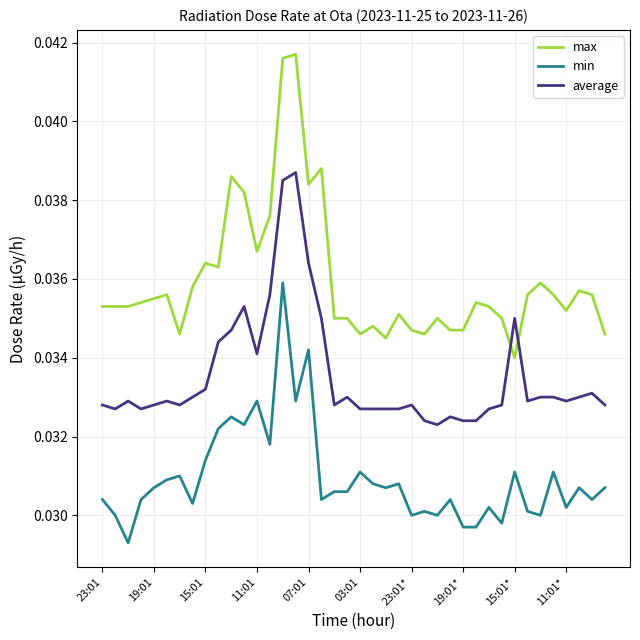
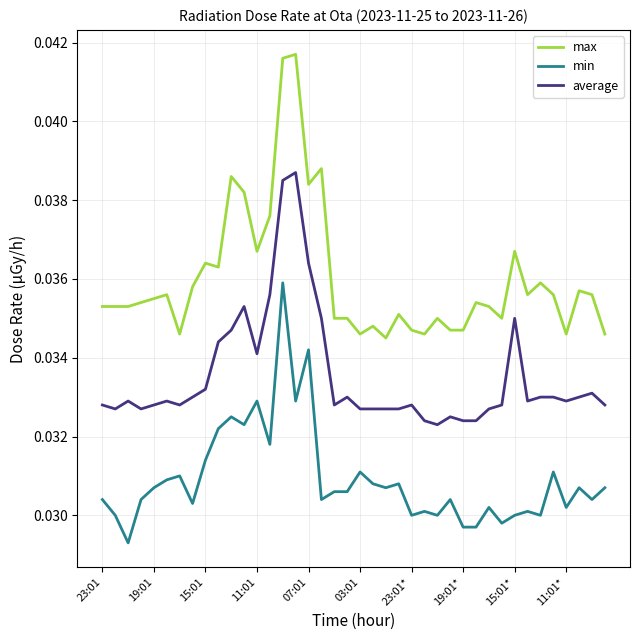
max, 15:01*: 0.0340 -> 0.0367
min, 15:01*: 0.0311 -> 0.0300
max, 11:01*: 0.0352 -> 0.0346
